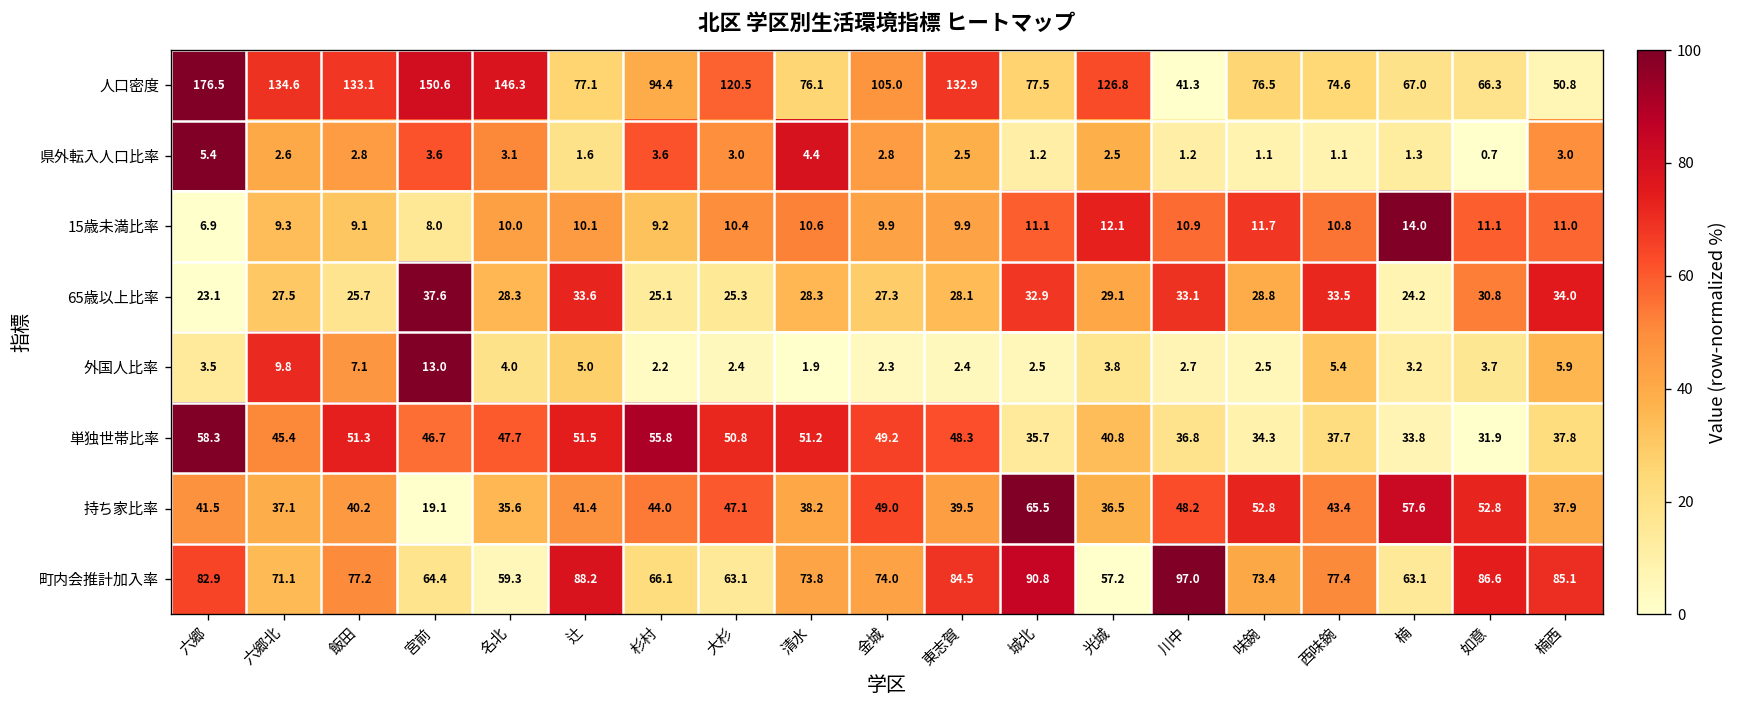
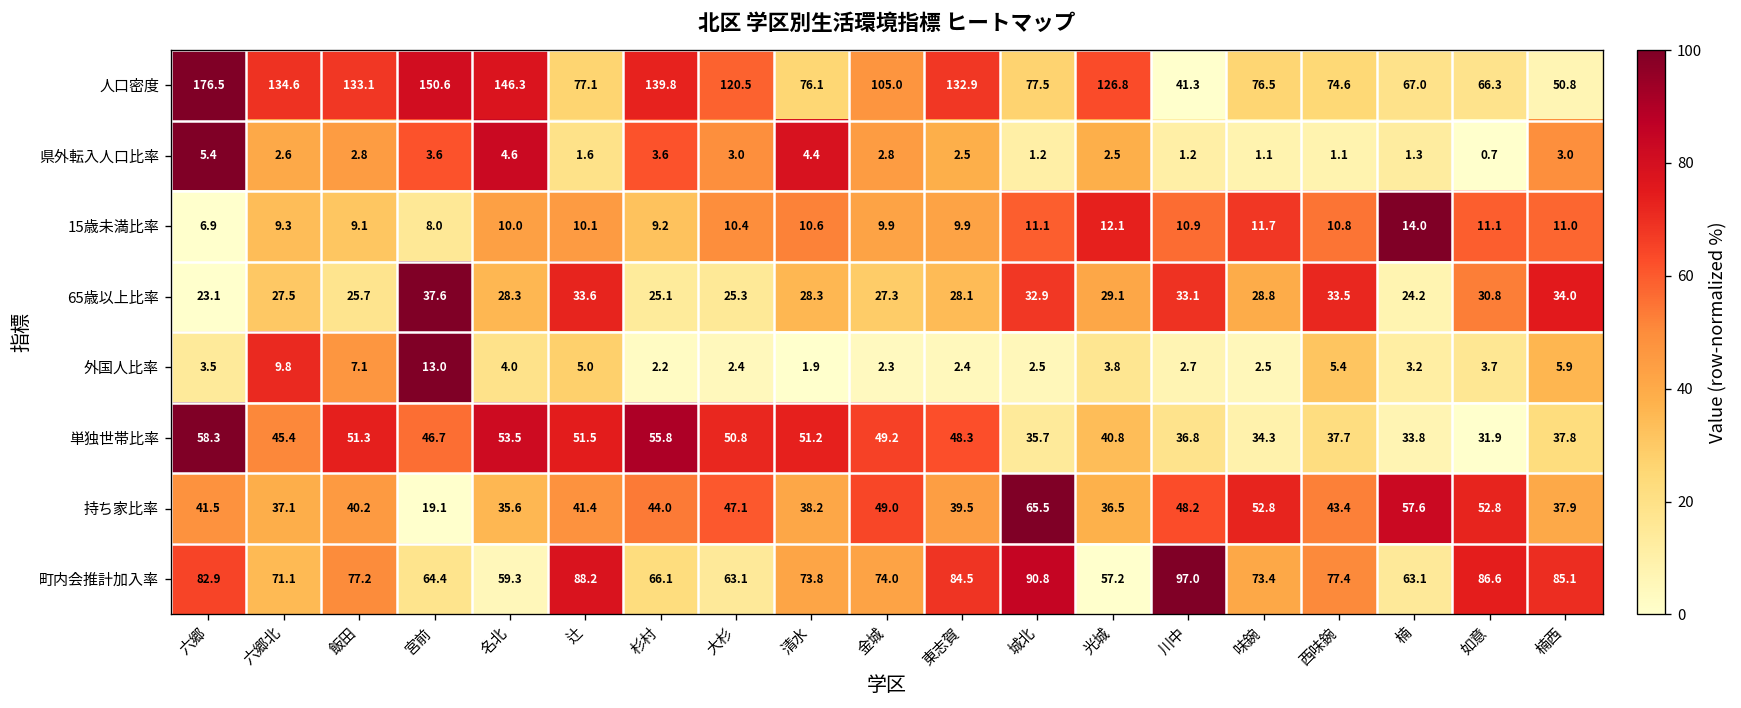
人口密度, 杉村: 94.4 -> 139.8
県外転入人口比率, 名北: 3.1 -> 4.6
単独世帯比率, 名北: 47.7 -> 53.5
